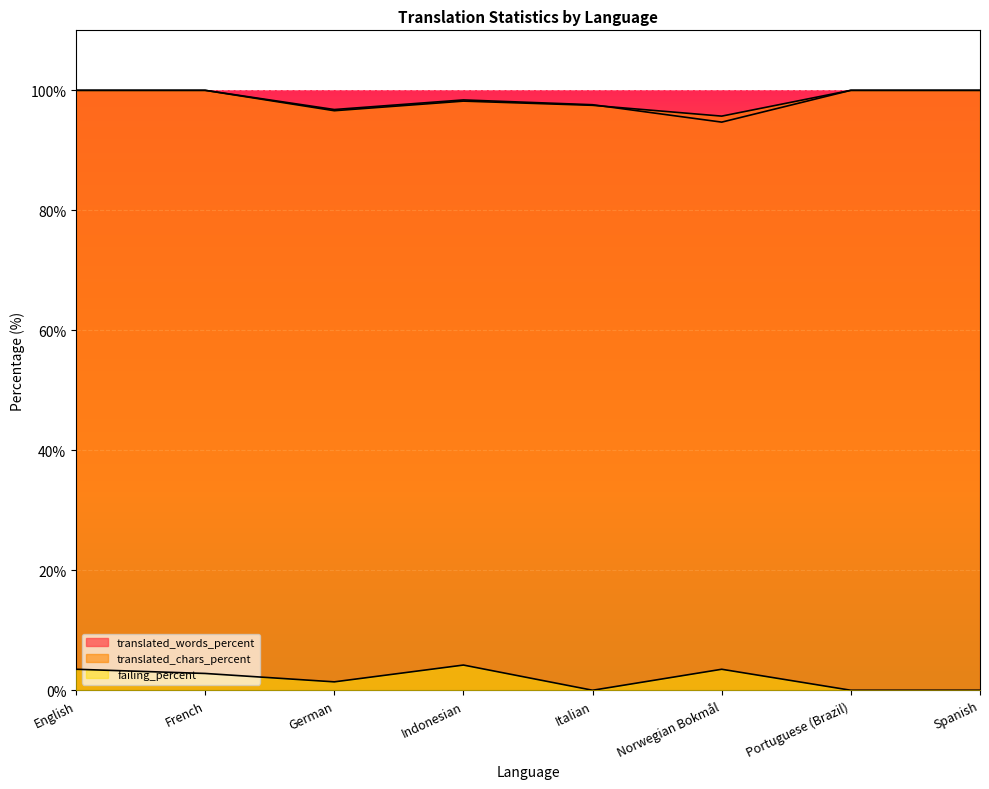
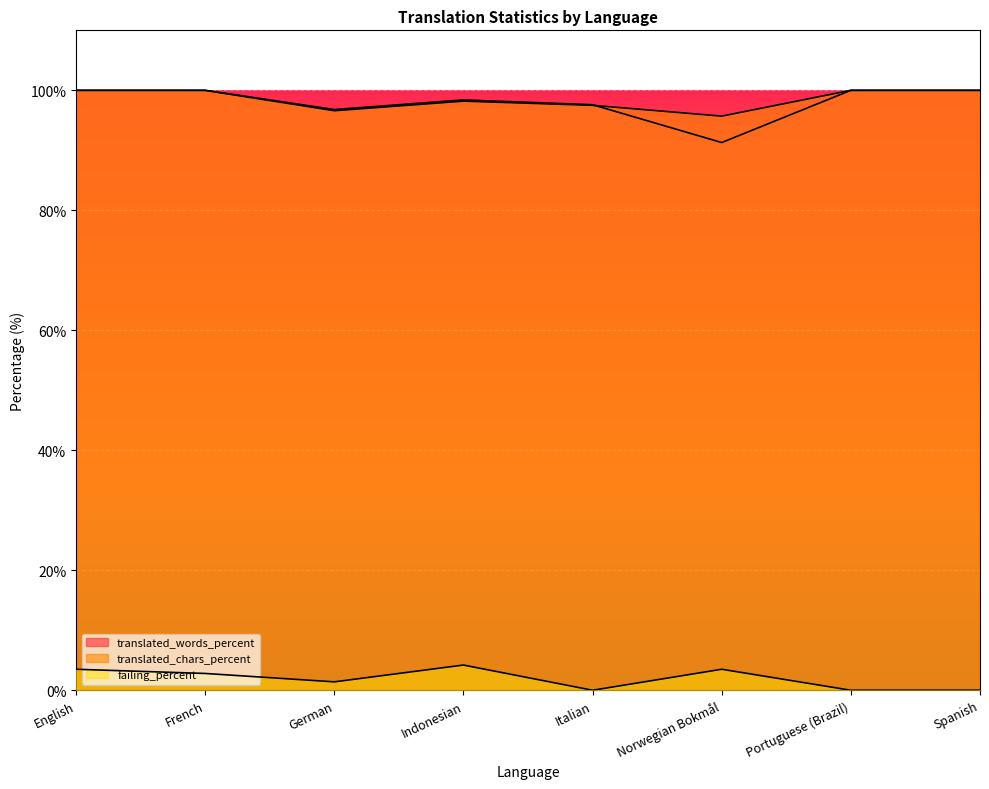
translated_words_percent, Norwegian Bokmål: 95% -> 91%
